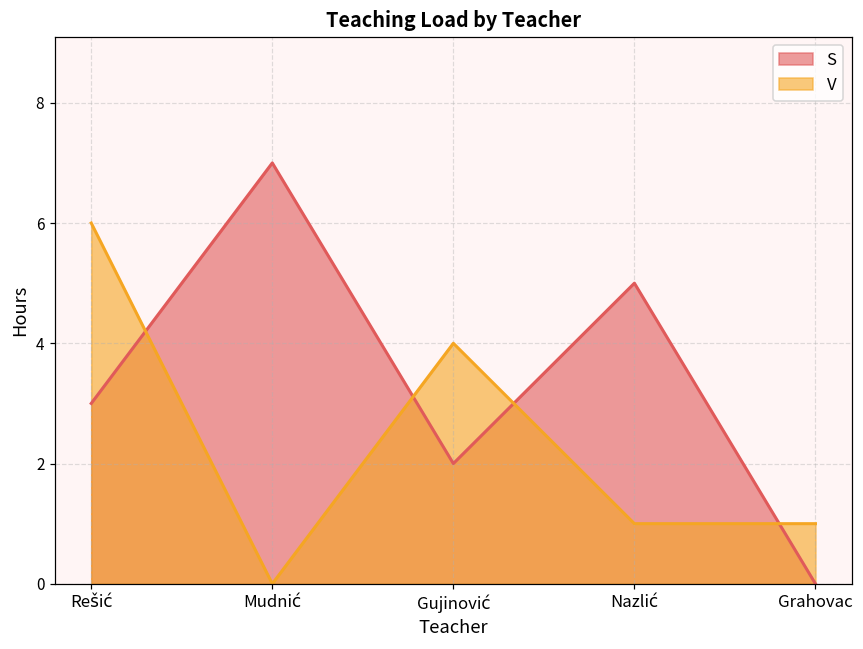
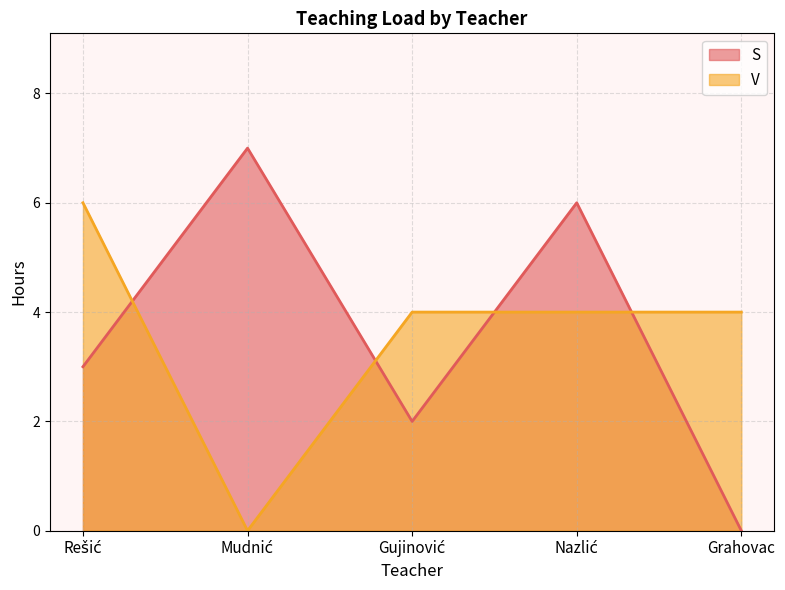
S, Nazlić: 5 -> 6
V, Nazlić: 1 -> 4
V, Grahovac: 1 -> 4
